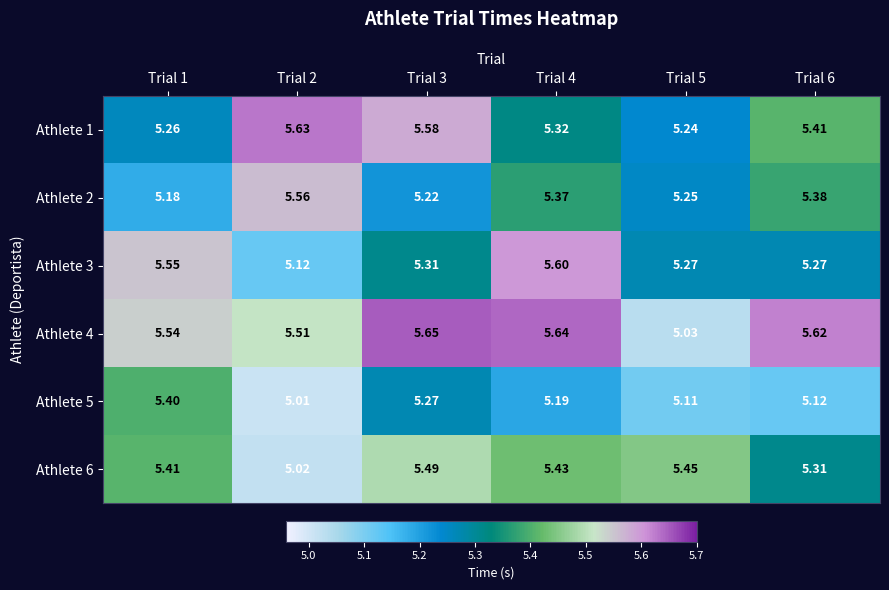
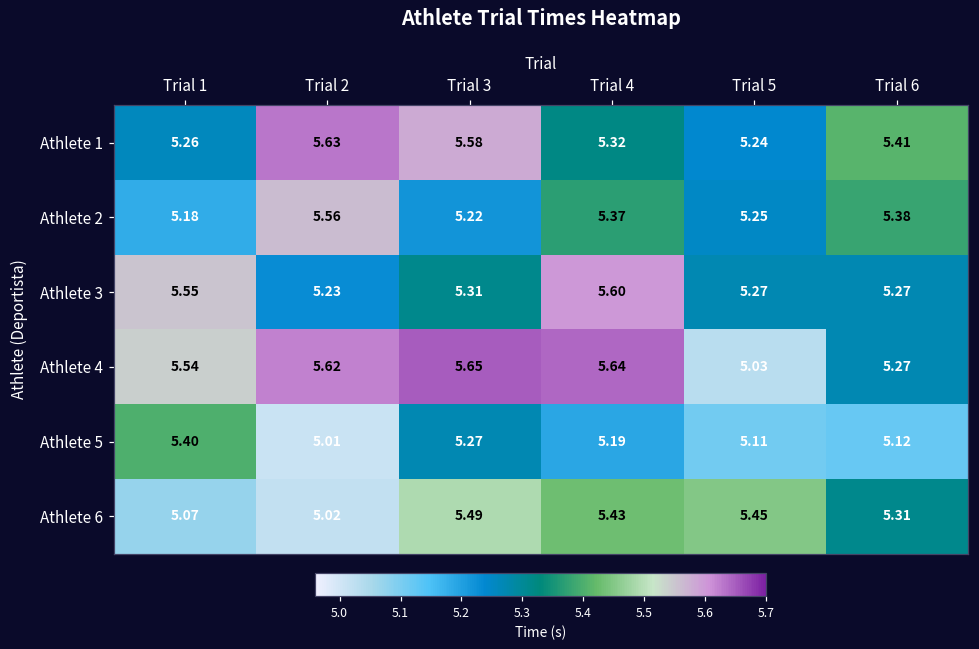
Athlete 3, Trial 2: 5.12 -> 5.23
Athlete 4, Trial 2: 5.51 -> 5.62
Athlete 4, Trial 6: 5.62 -> 5.27
Athlete 6, Trial 1: 5.41 -> 5.07
